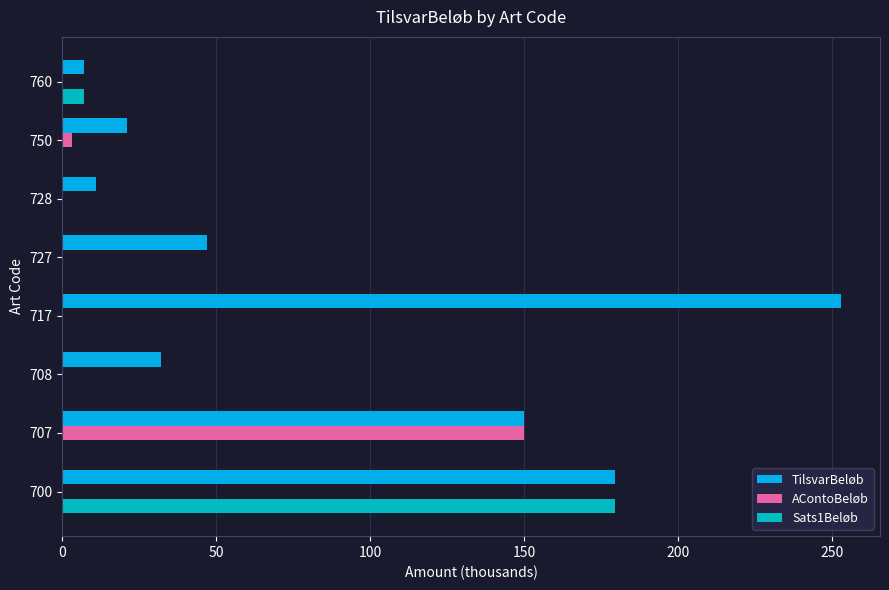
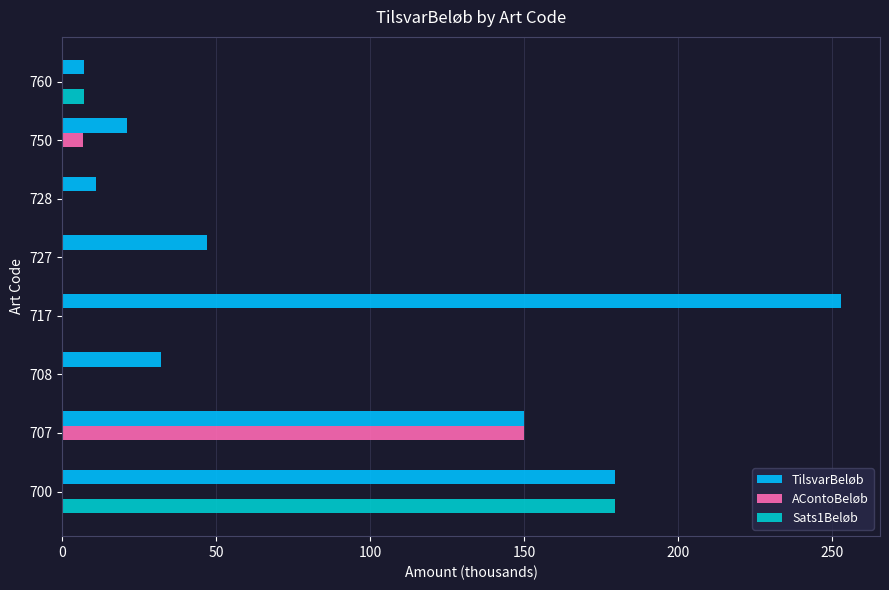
AContoBeløb, 750: 3 -> 7
